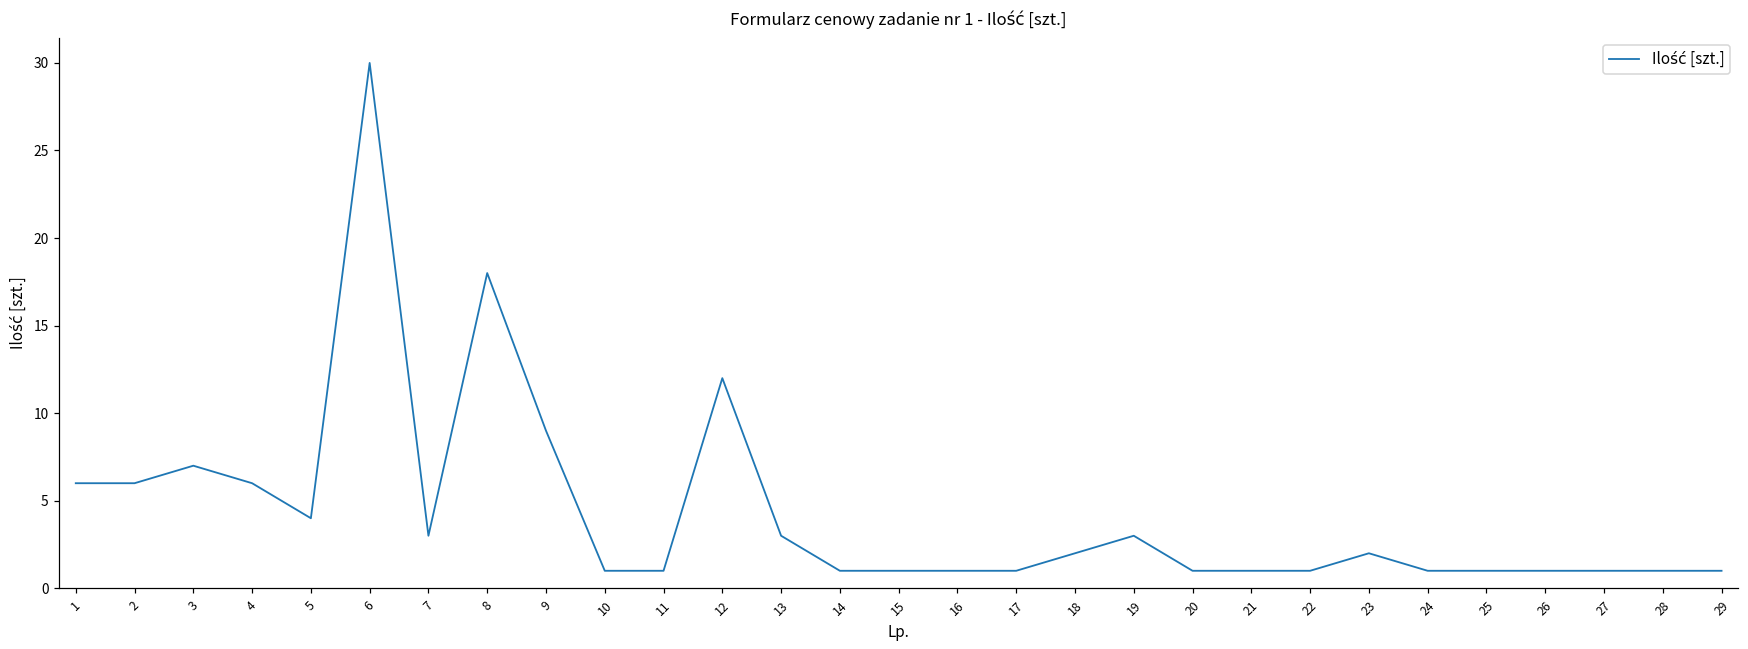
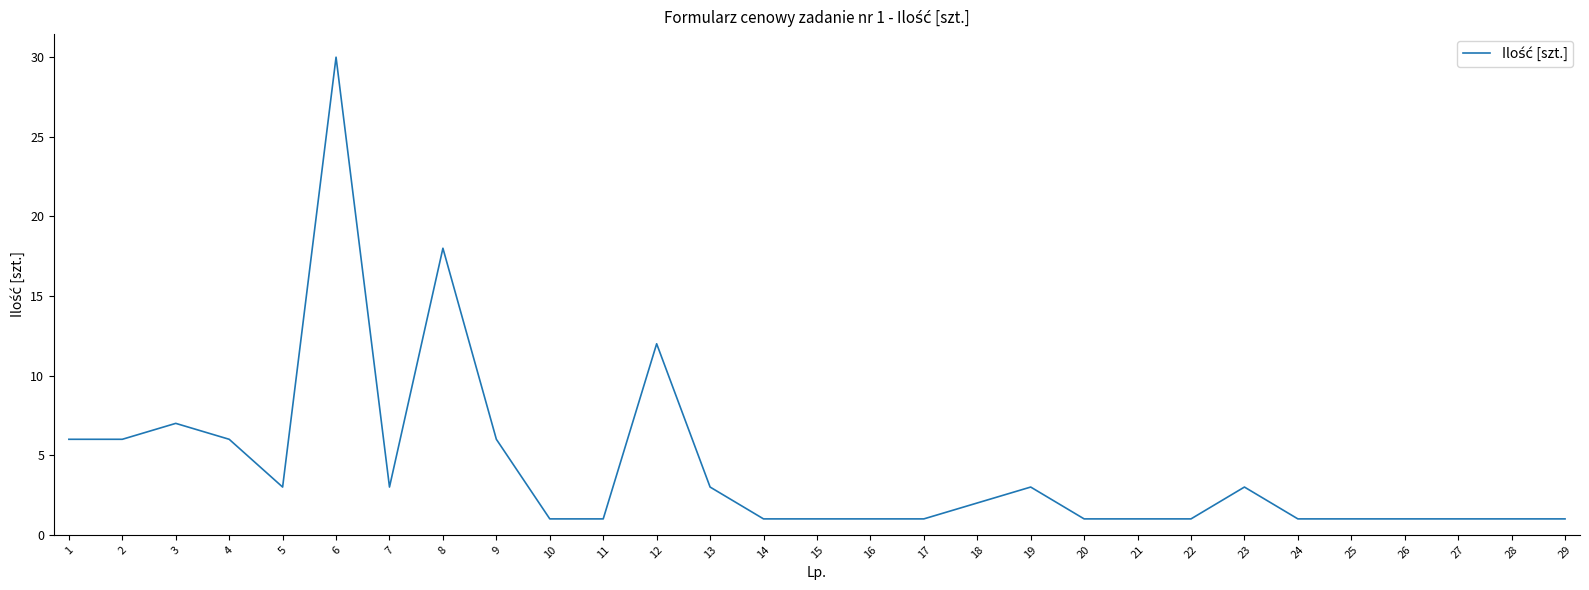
5: 4 -> 3
9: 9 -> 6
23: 2 -> 3
